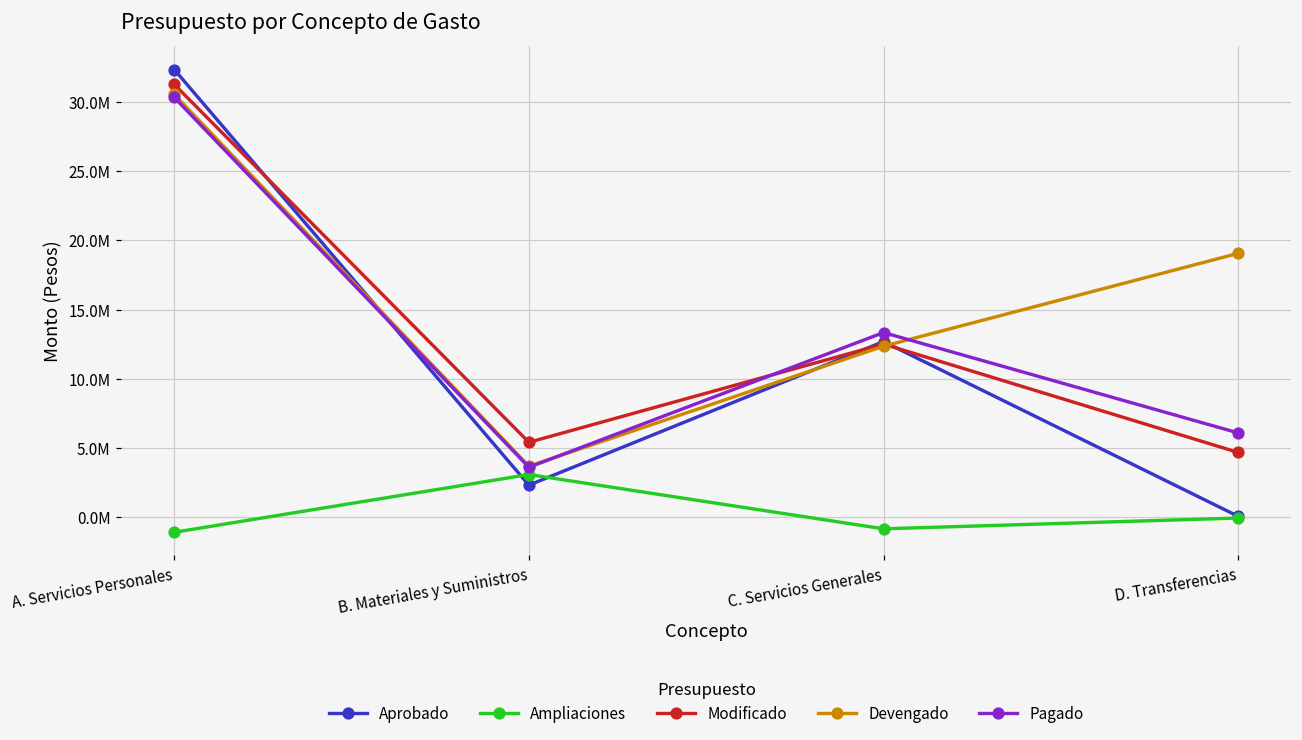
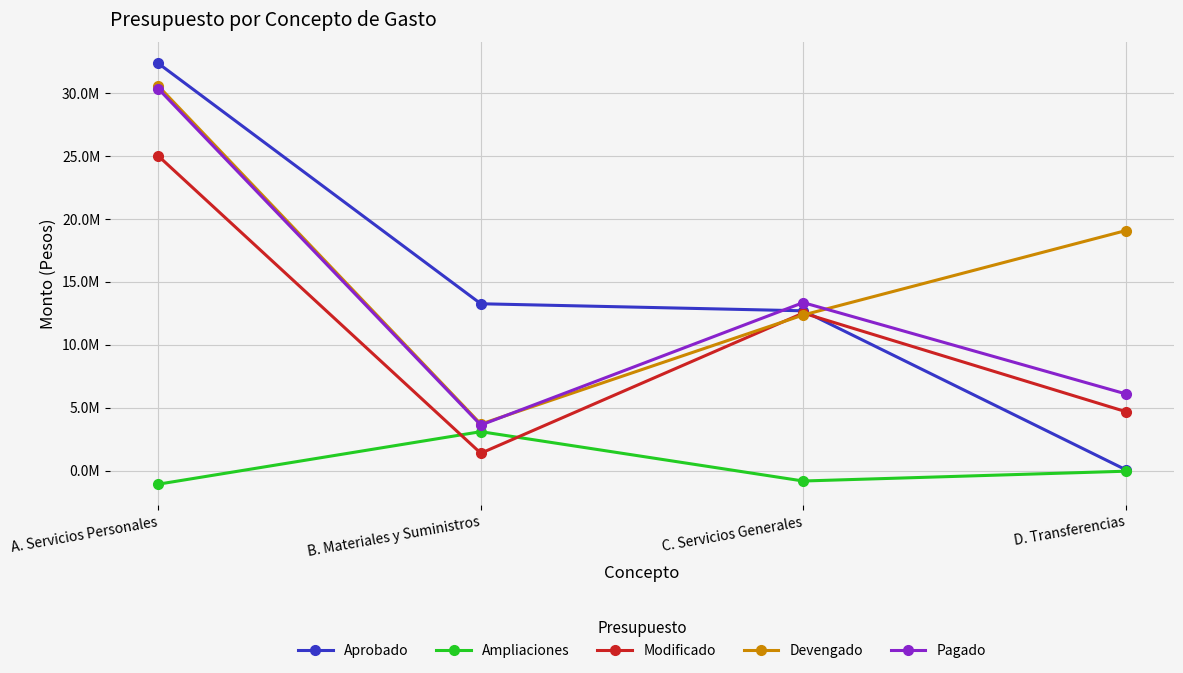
Modificado, A. Servicios Personales: 31300000 -> 25000000
Aprobado, B. Materiales y Suministros: 2300000 -> 13300000
Modificado, B. Materiales y Suministros: 5400000 -> 1400000
